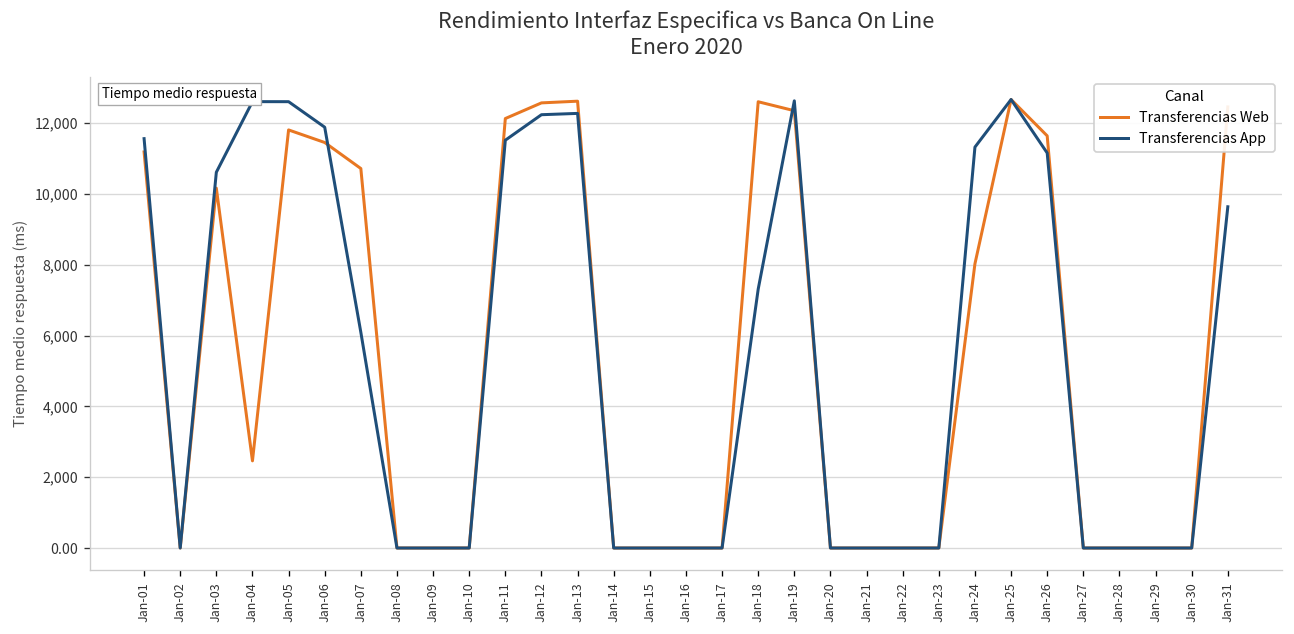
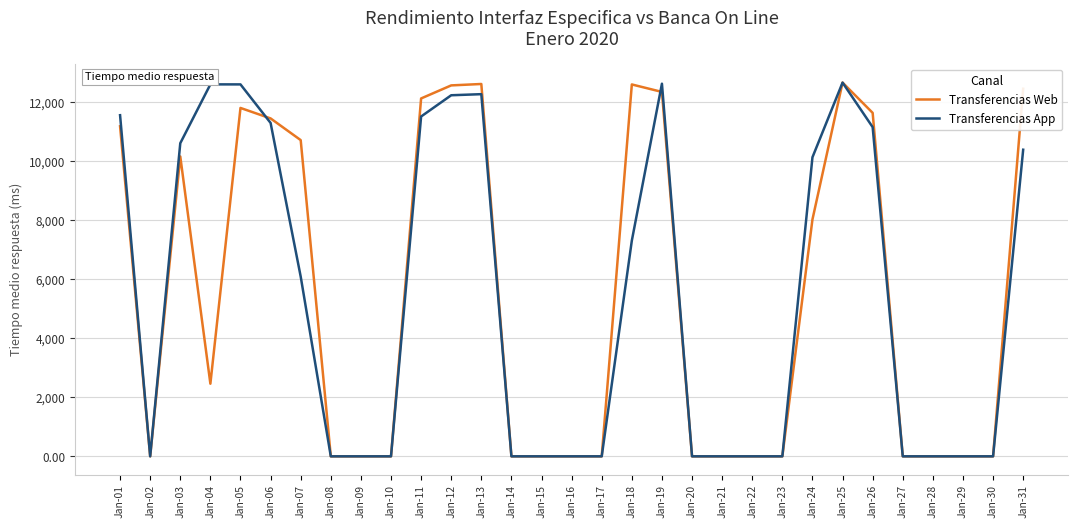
Transferencias App, Jan-06: 11,900 -> 11,300
Transferencias App, Jan-24: 11,300 -> 10,100
Transferencias App, Jan-31: 9,600 -> 10,400
